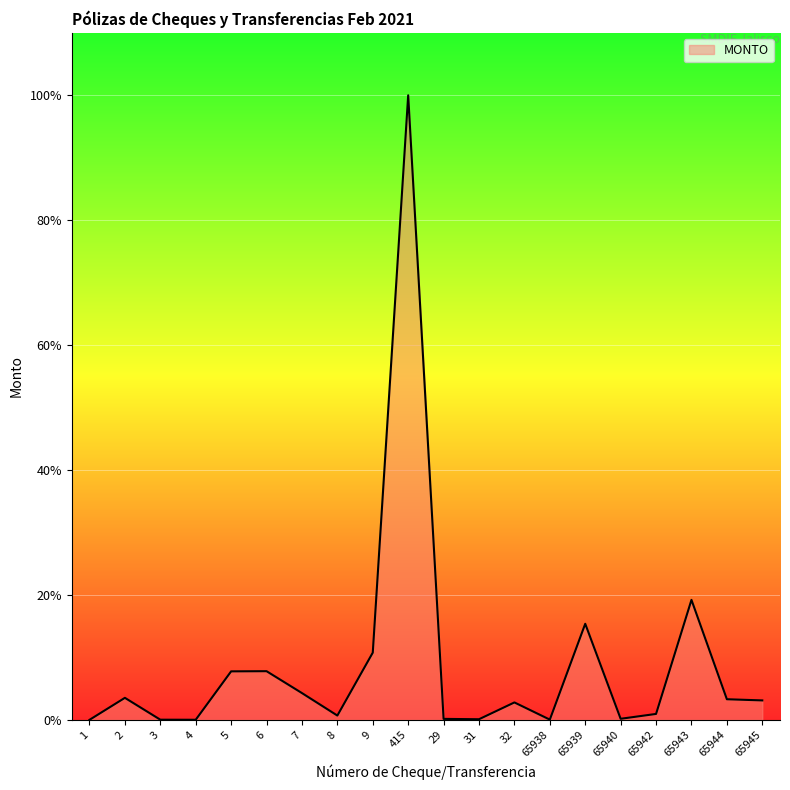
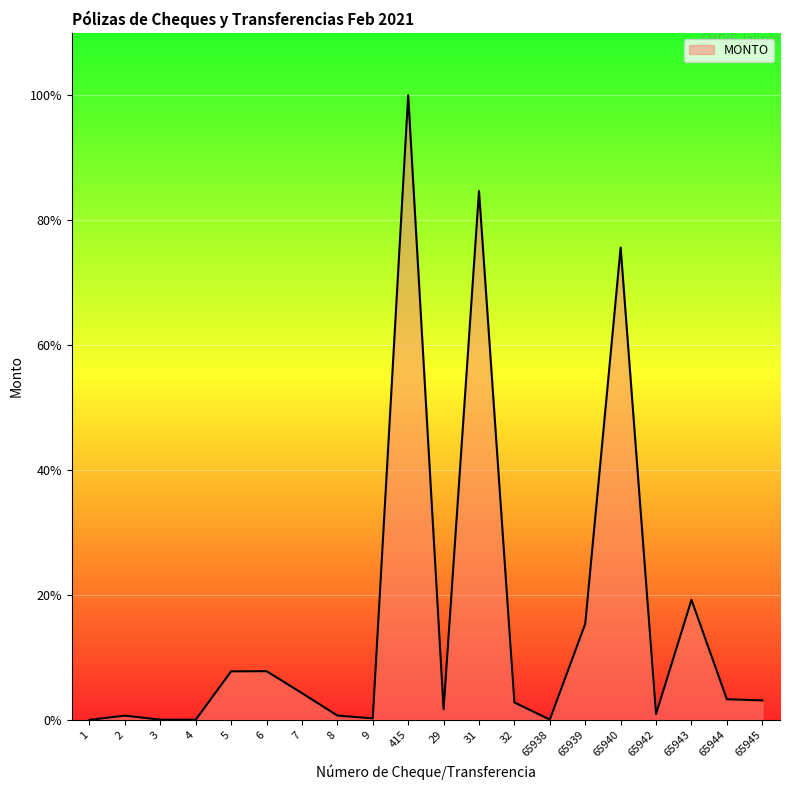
2: 4% -> 1%
9: 11% -> 0%
29: 0% -> 2%
31: 0% -> 85%
65940: 0% -> 76%
